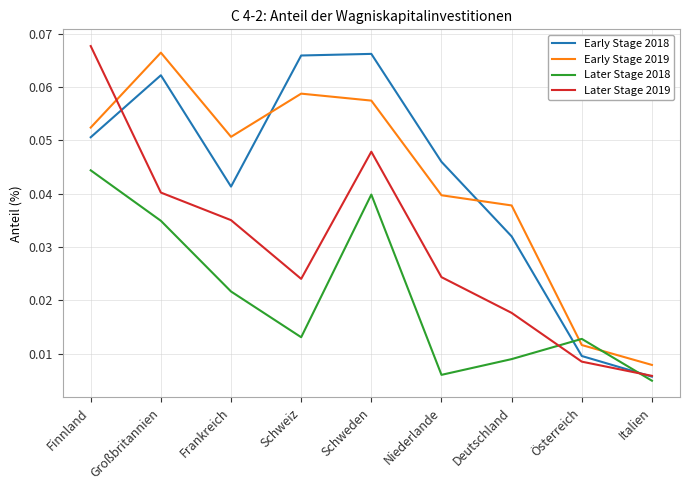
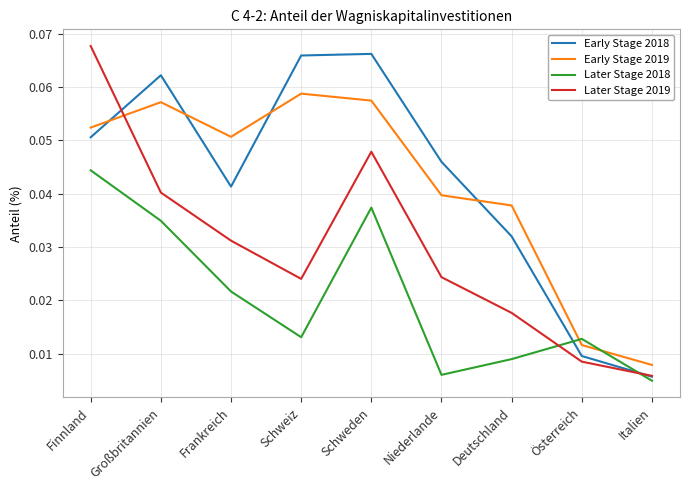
Early Stage 2019, Großbritannien: 0.066 -> 0.057
Later Stage 2019, Frankreich: 0.035 -> 0.031
Later Stage 2018, Schweden: 0.040 -> 0.037
